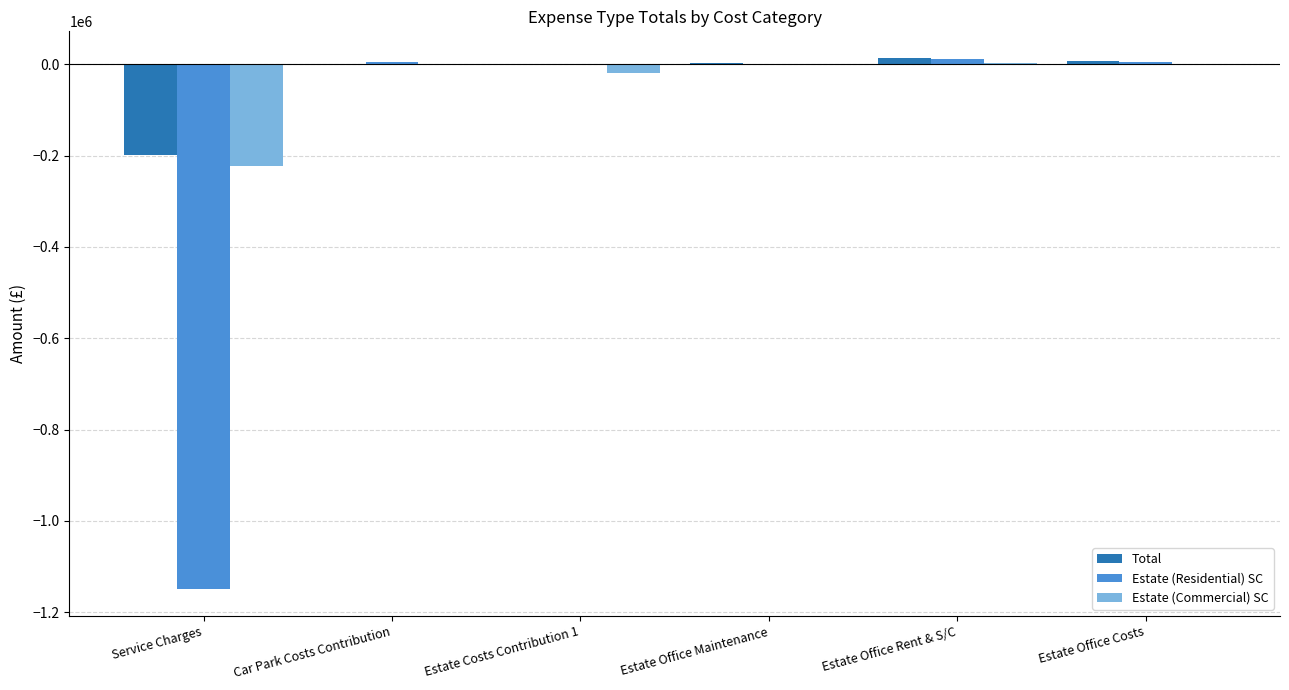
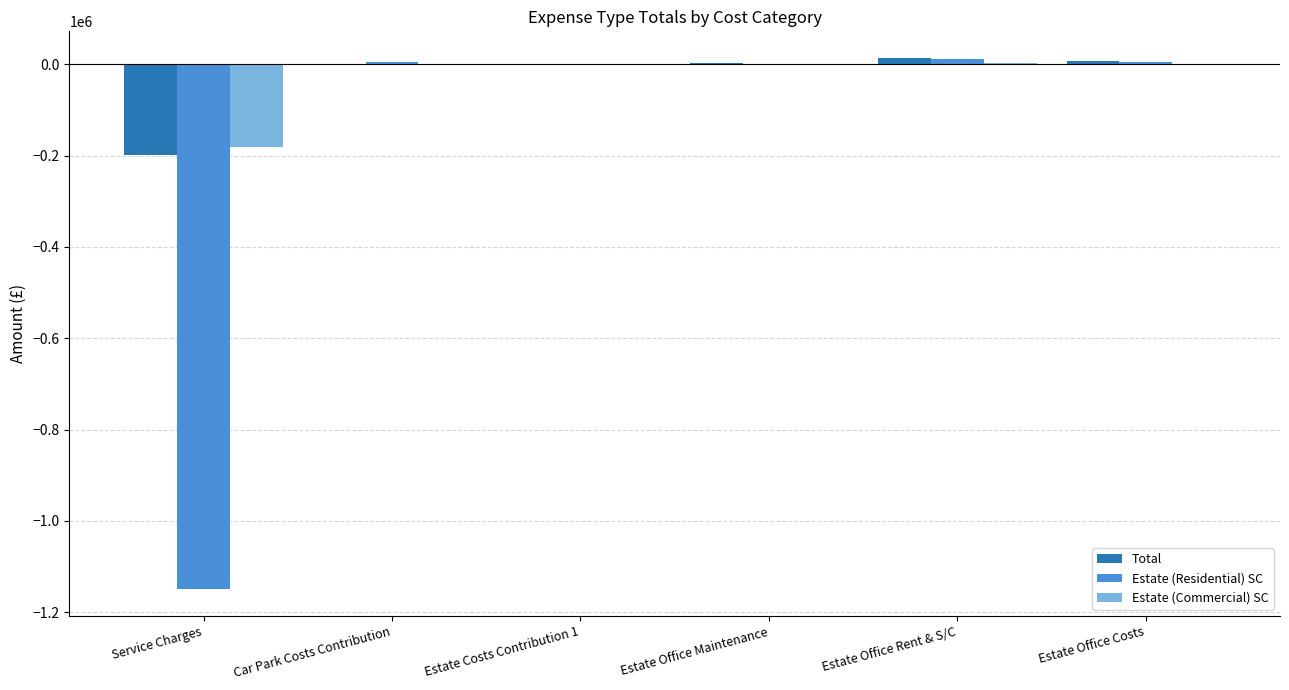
Estate (Commercial) SC, Service Charges: -220000 -> -180000
Estate (Commercial) SC, Estate Costs Contribution 1: -20000 -> 0
